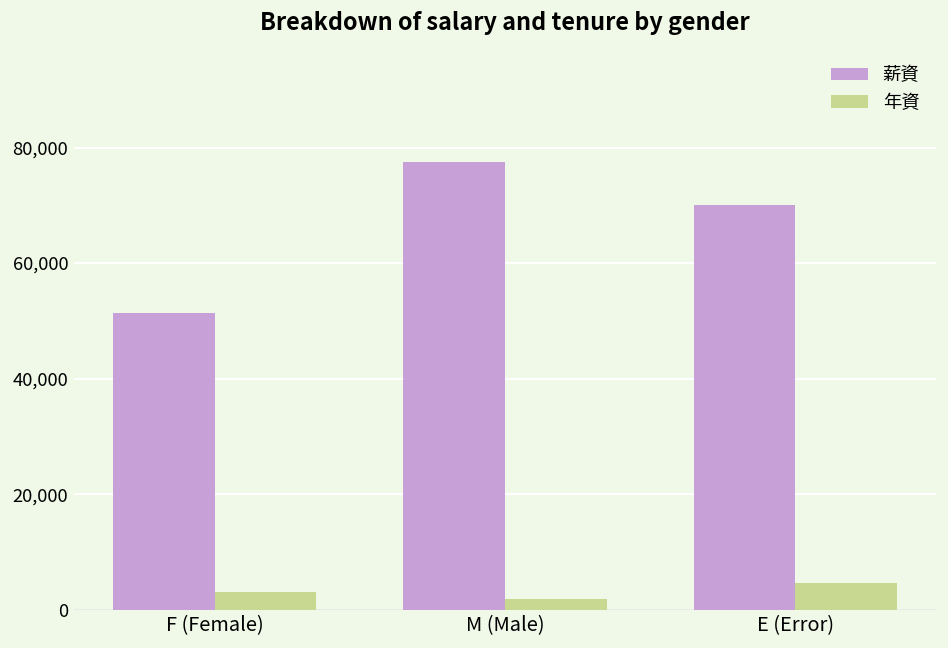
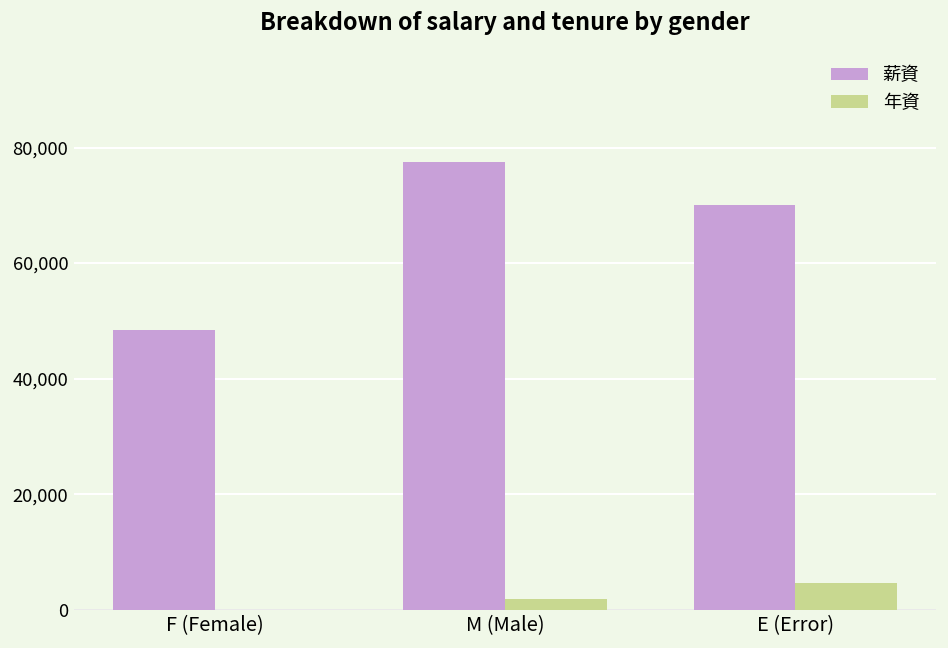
薪資, F (Female): 51,000 -> 49,000
年資, F (Female): 3,000 -> 0
